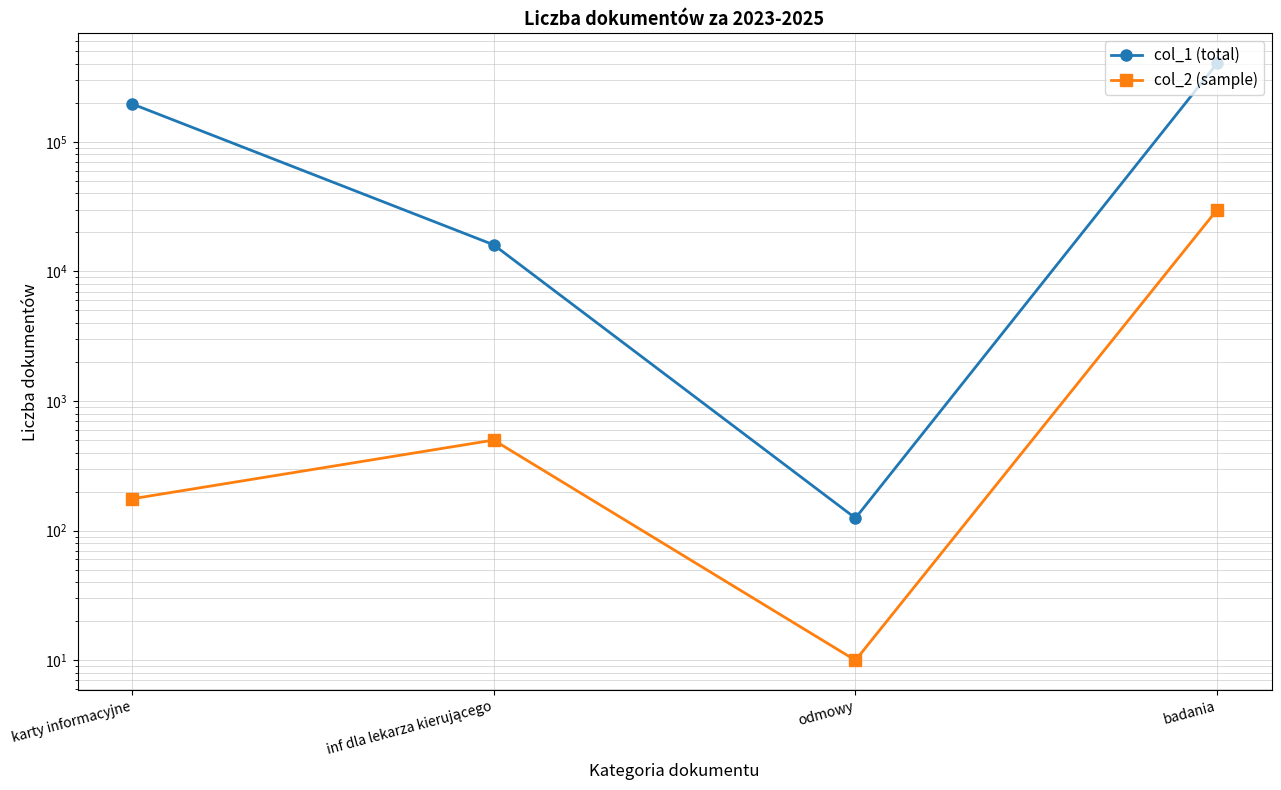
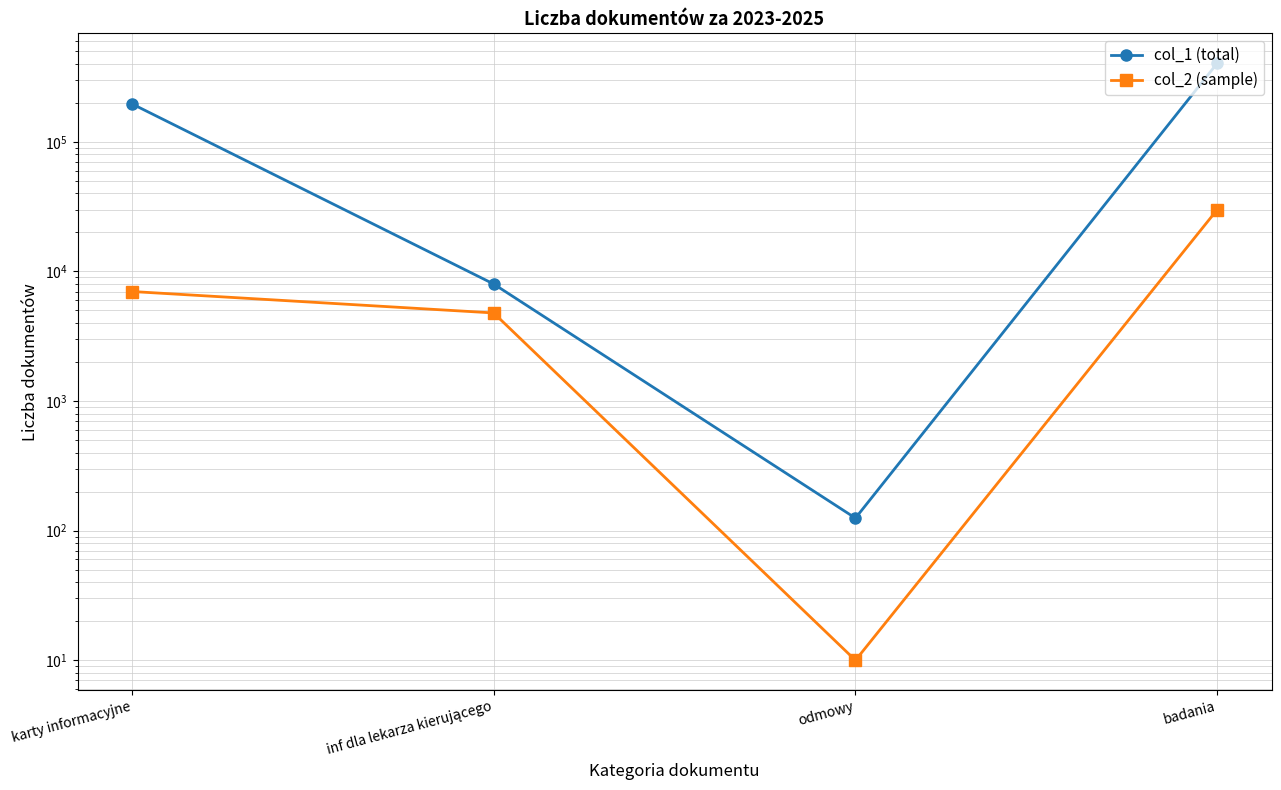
col_2 (sample), karty informacyjne: 180 -> 7000
col_1 (total), inf dla lekarza kierującego: 16000 -> 8000
col_2 (sample), inf dla lekarza kierującego: 500 -> 4800
